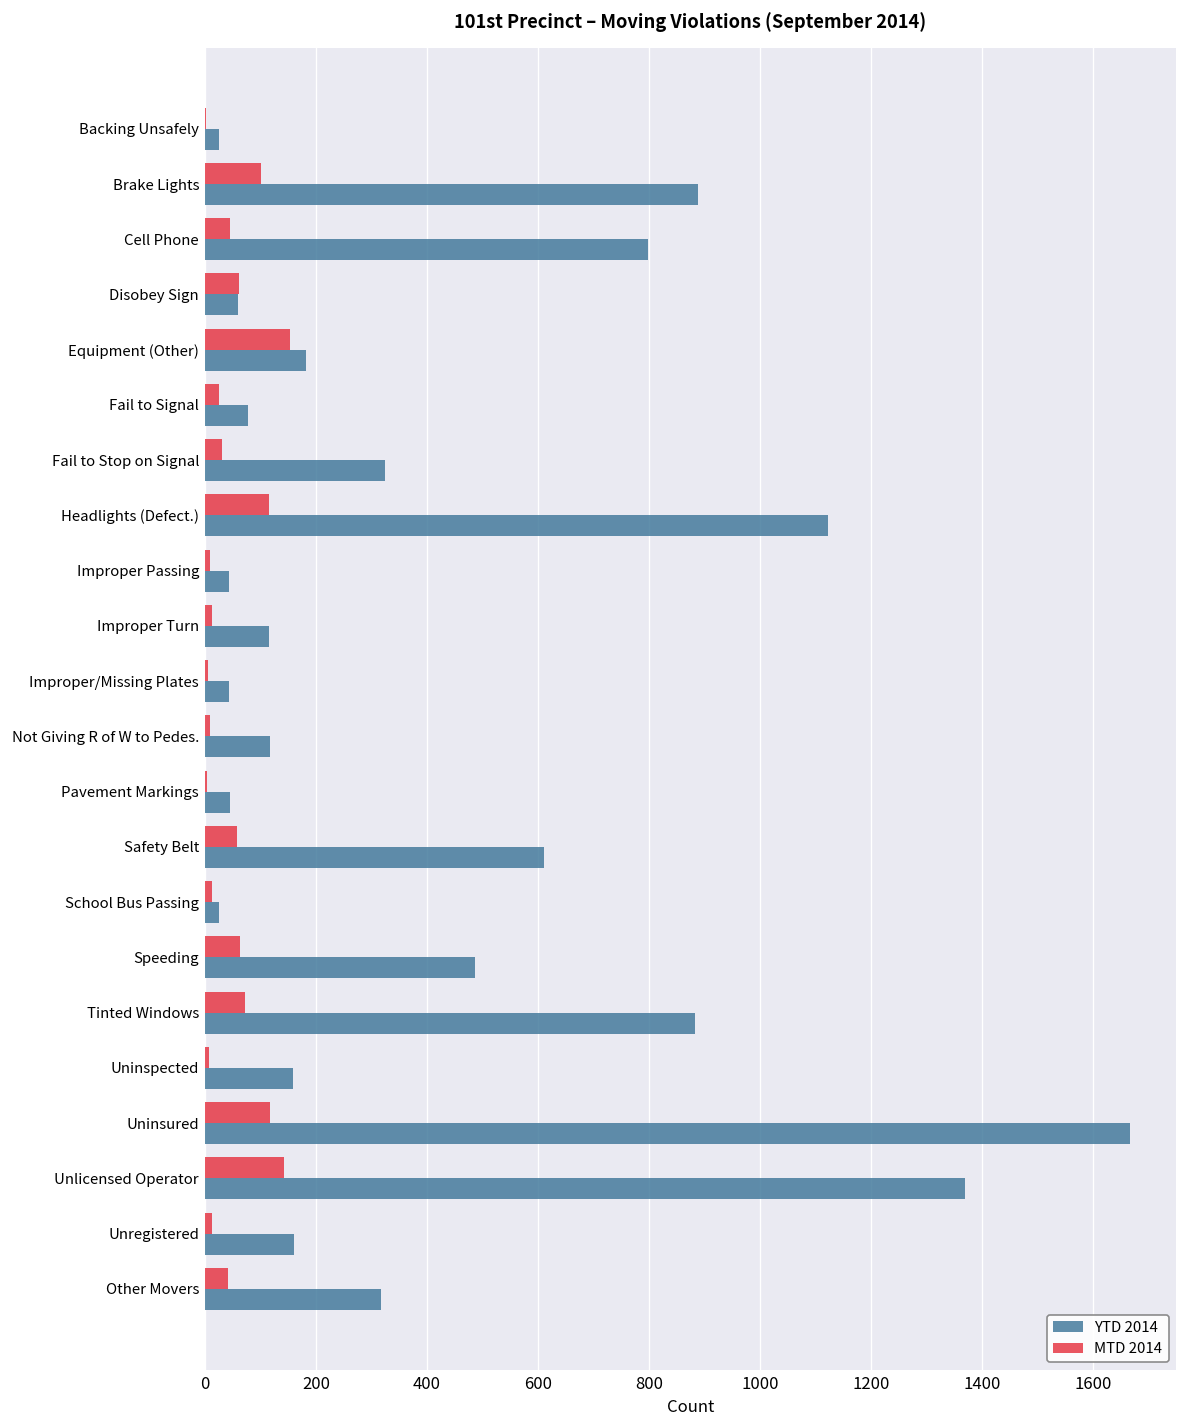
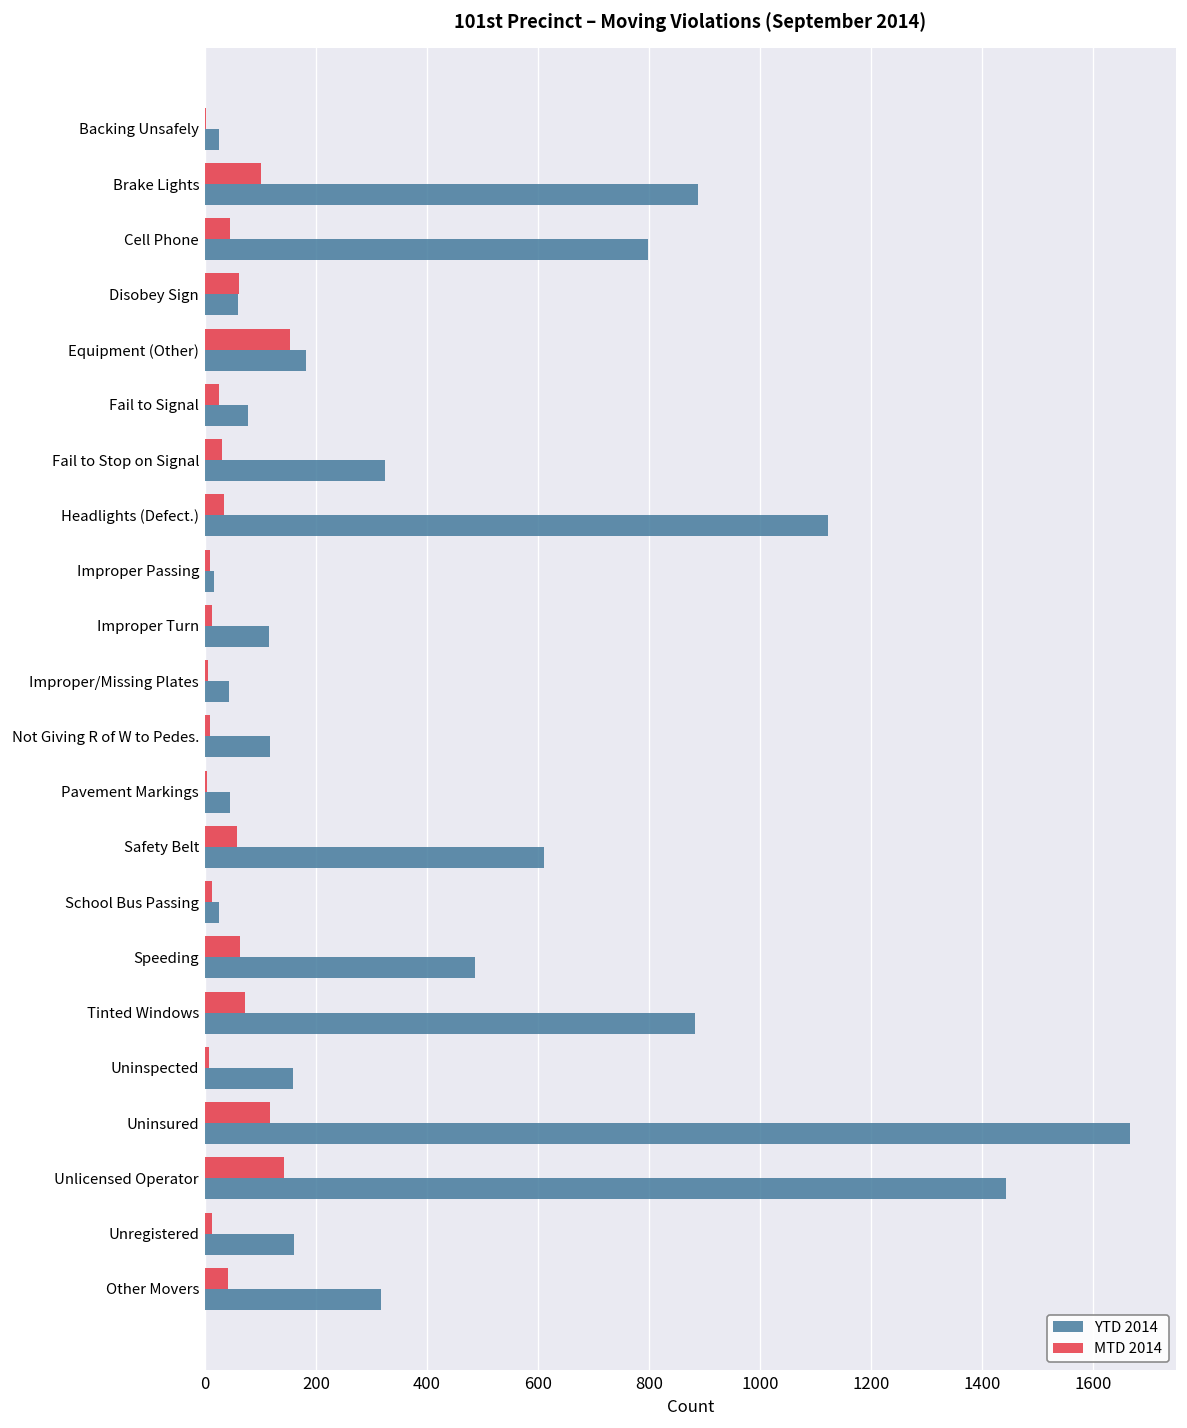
MTD 2014, Headlights (Defect.): 120 -> 40
YTD 2014, Improper Passing: 40 -> 20
YTD 2014, Unlicensed Operator: 1370 -> 1440
